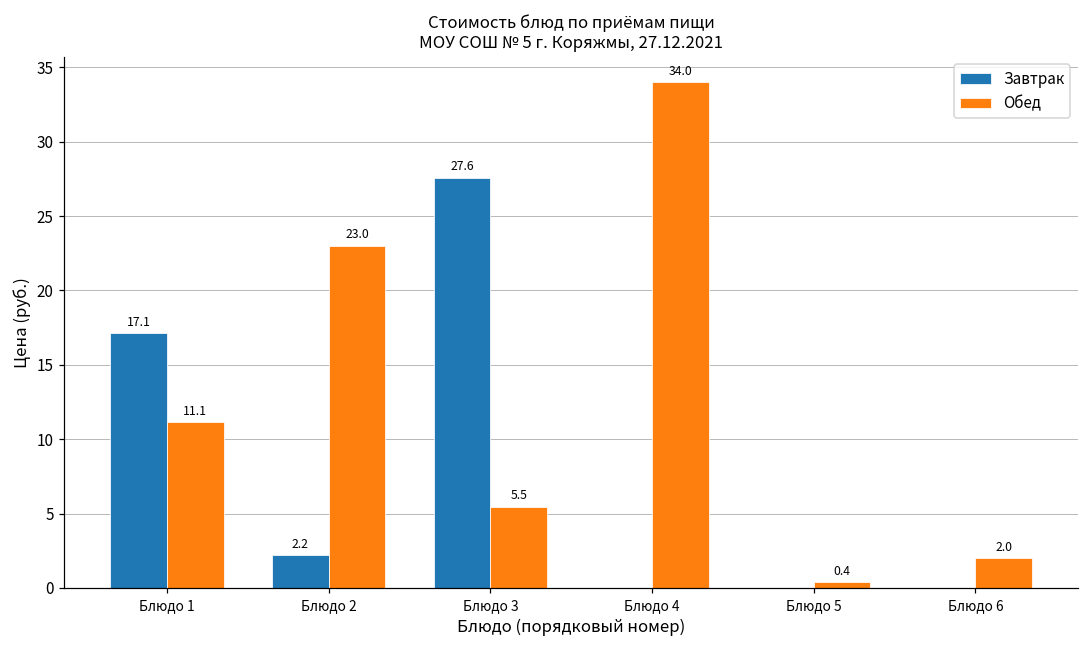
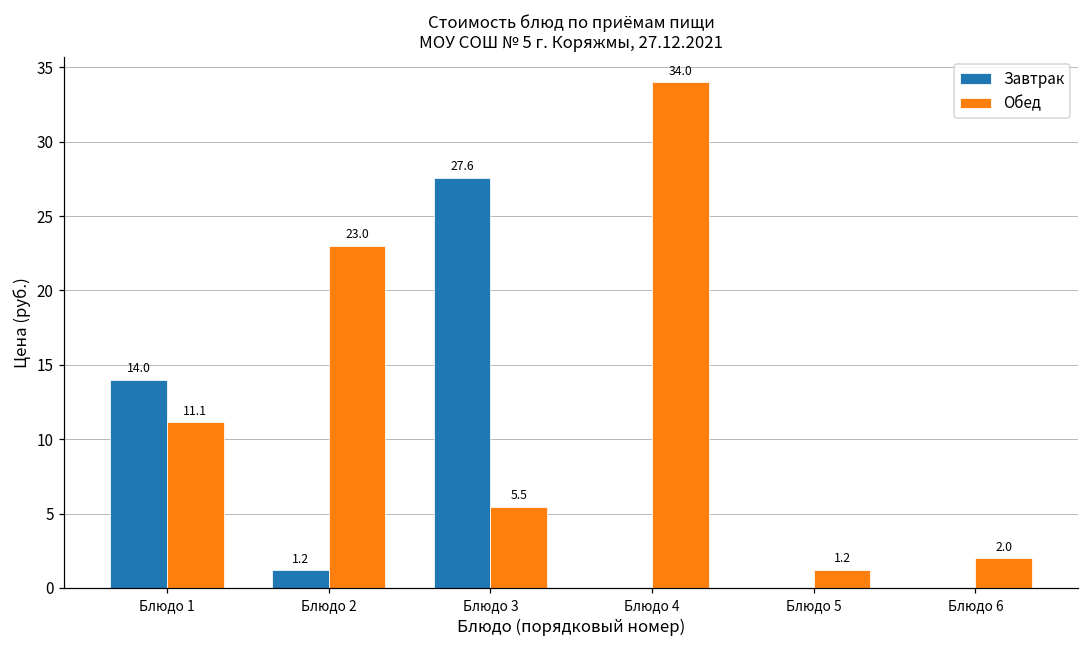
Завтрак, Блюдо 1: 17.1 -> 14.0
Завтрак, Блюдо 2: 2.2 -> 1.2
Обед, Блюдо 5: 0.4 -> 1.2
